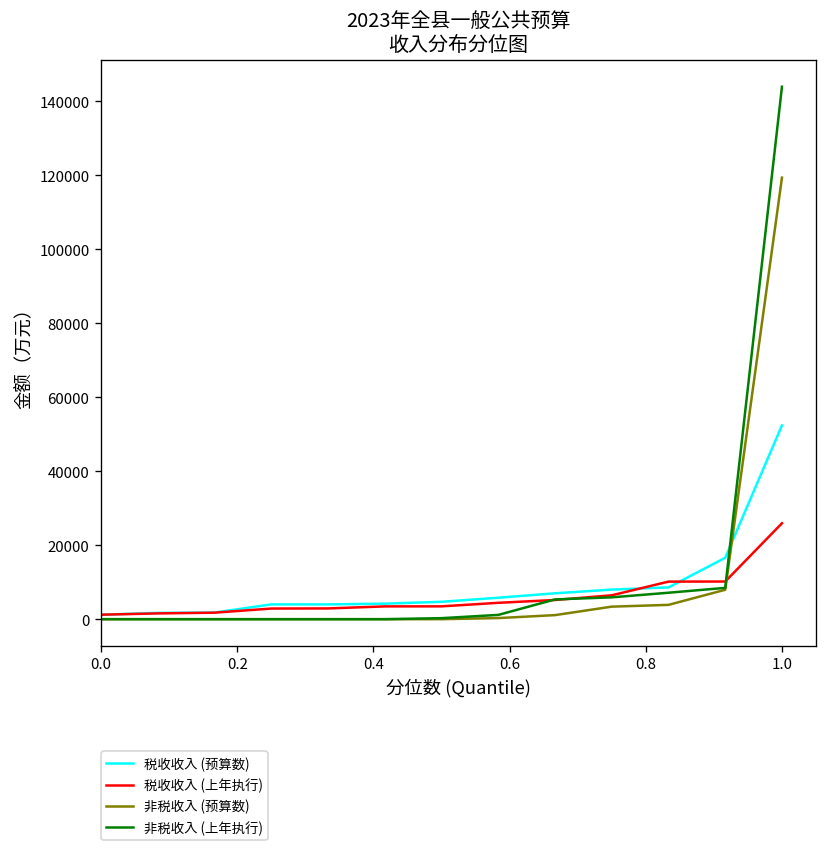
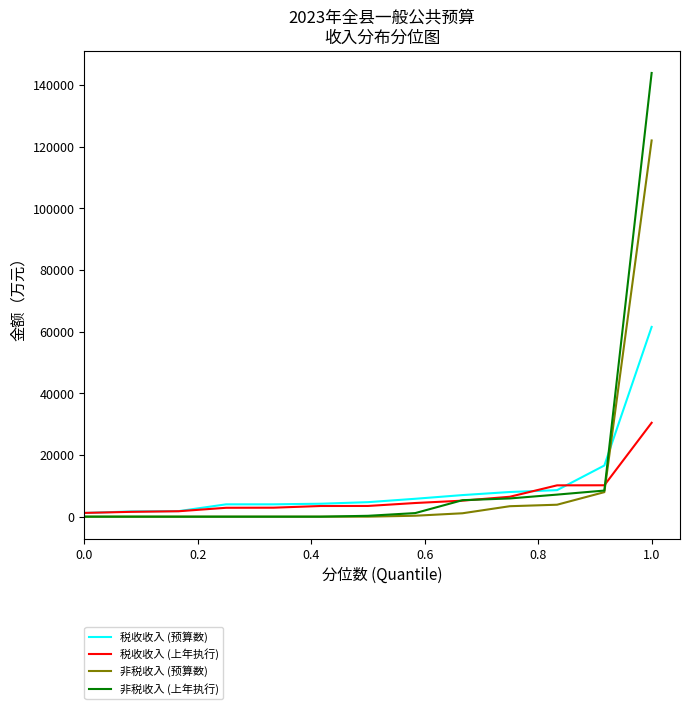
税收收入 (预算数), 1.0: 52000 -> 62000
税收收入 (上年执行), 1.0: 26000 -> 30000
非税收入 (预算数), 1.0: 119000 -> 122000
